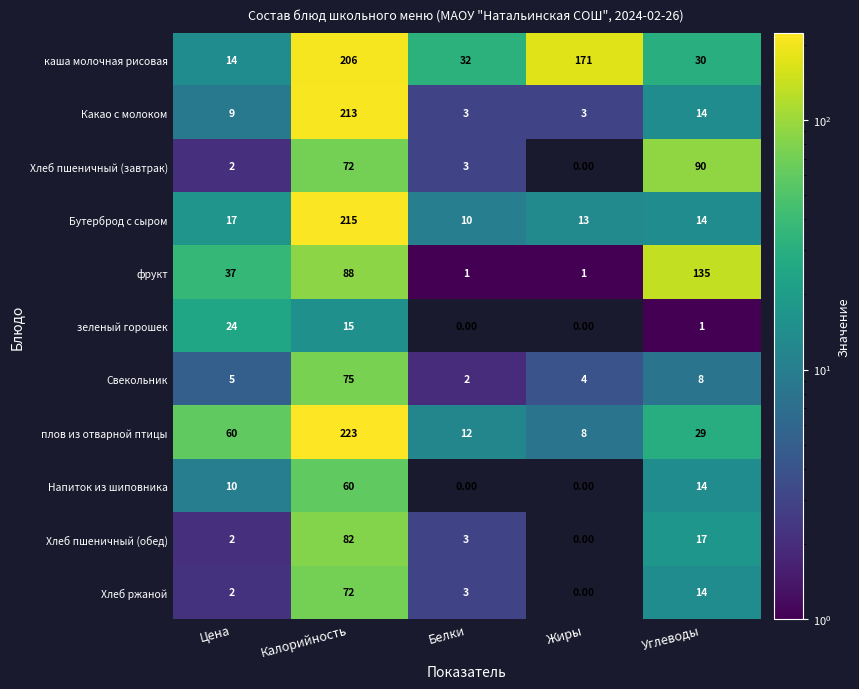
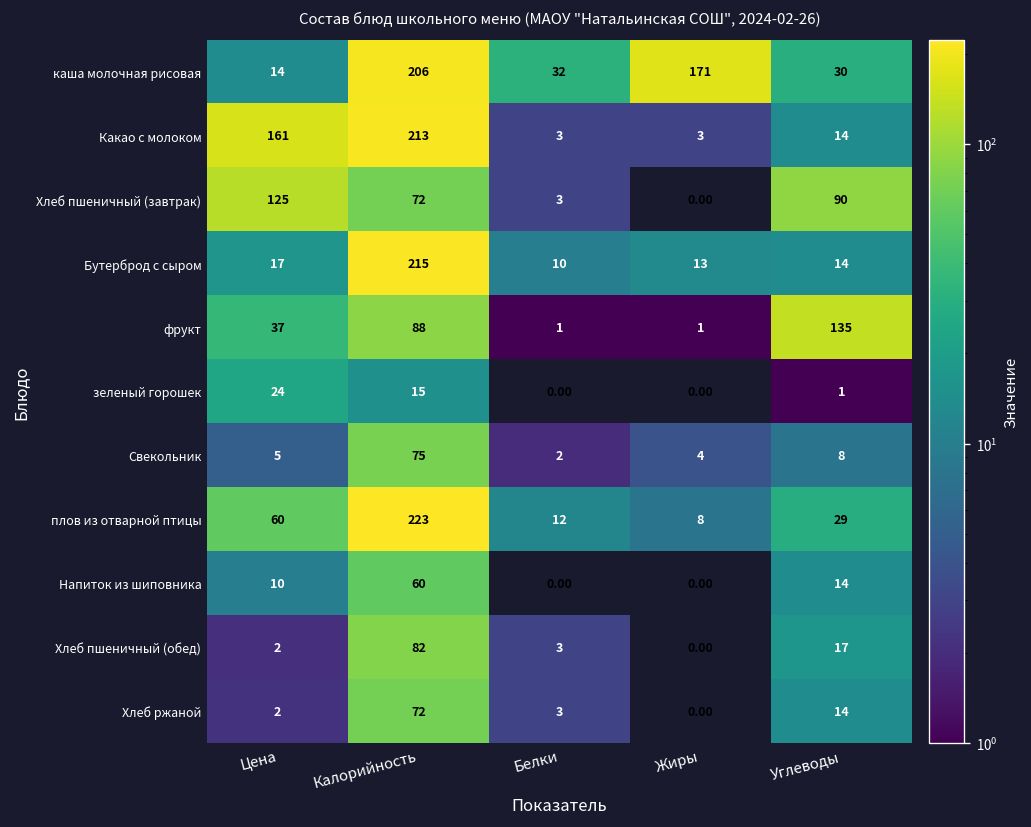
Какао с молоком, Цена: 9 -> 161
Хлеб пшеничный (завтрак), Цена: 2 -> 125
